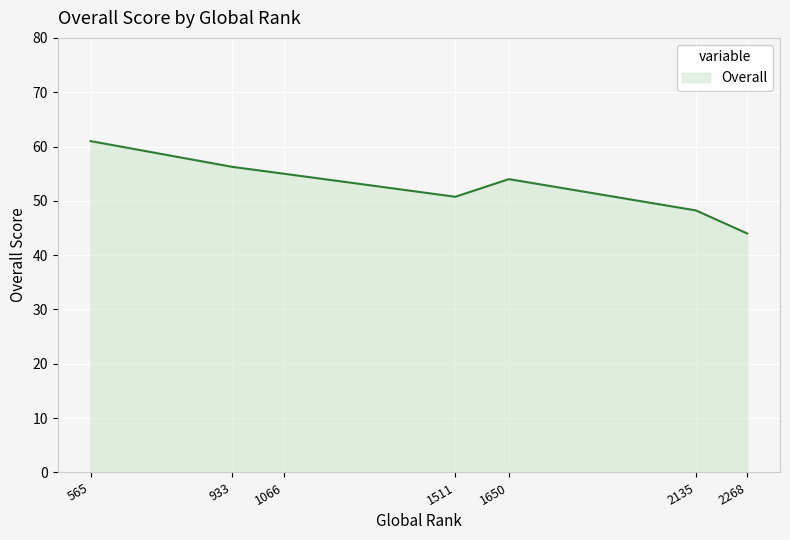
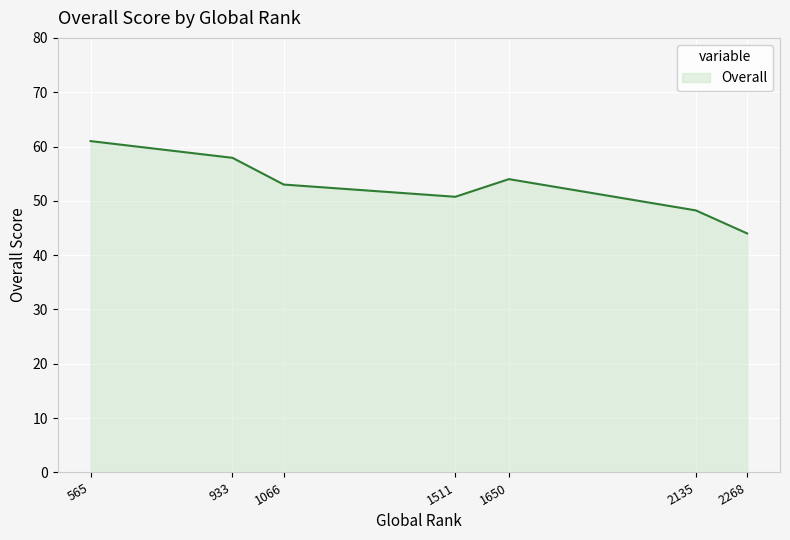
933: 56 -> 58
1066: 55 -> 53
